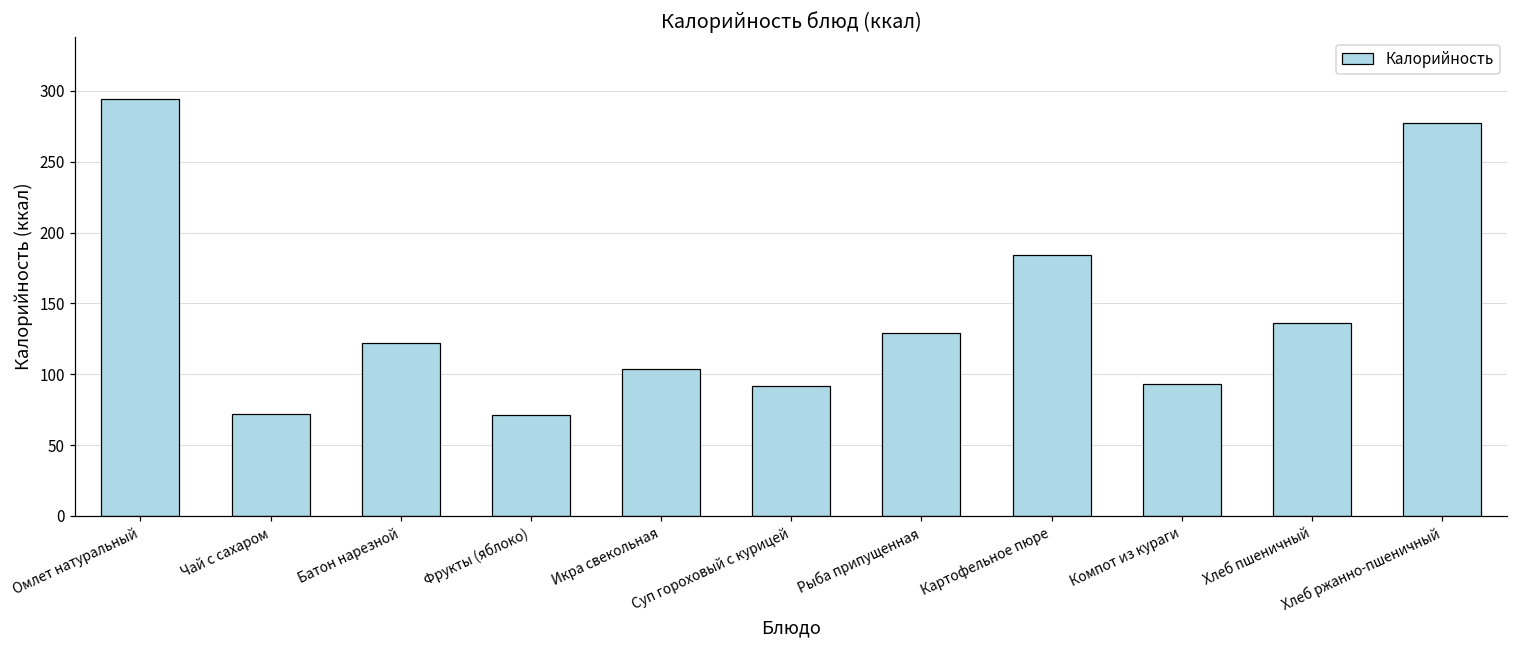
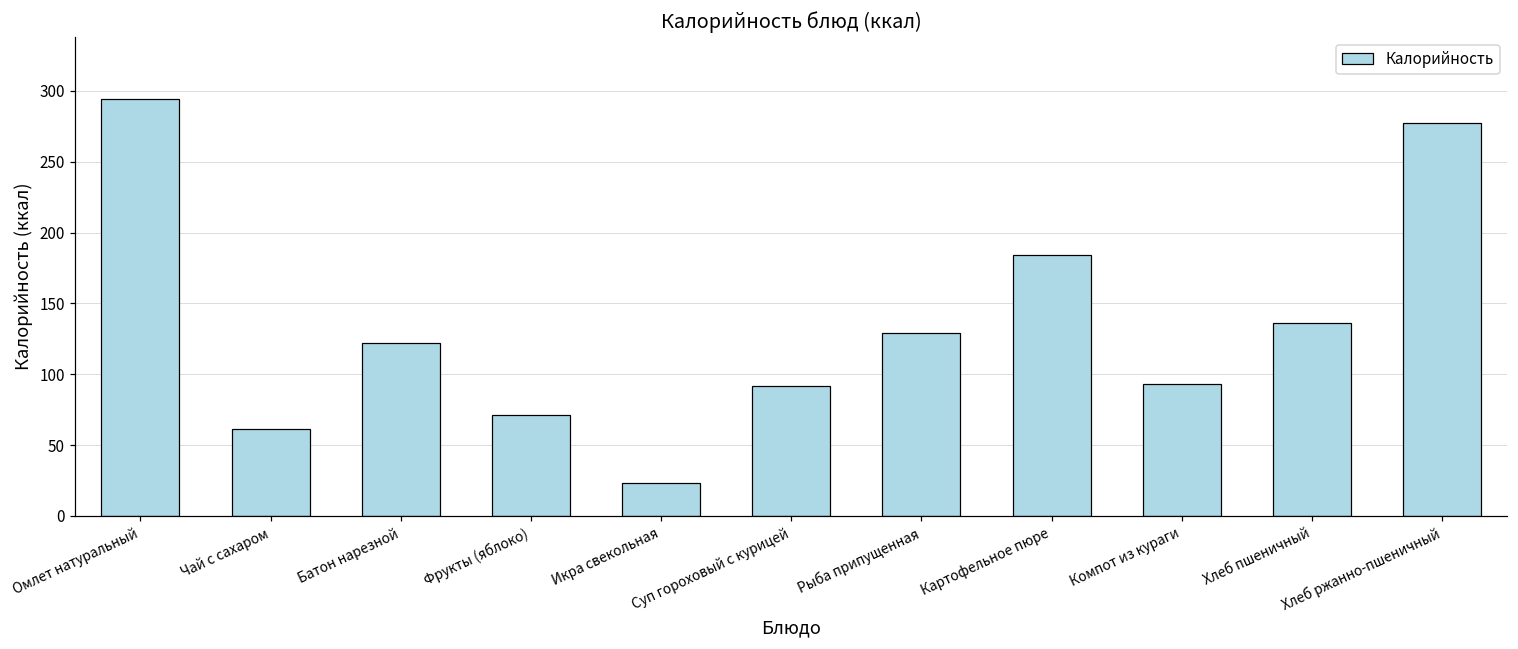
Чай с сахаром: 72 -> 61
Икра свекольная: 104 -> 23
